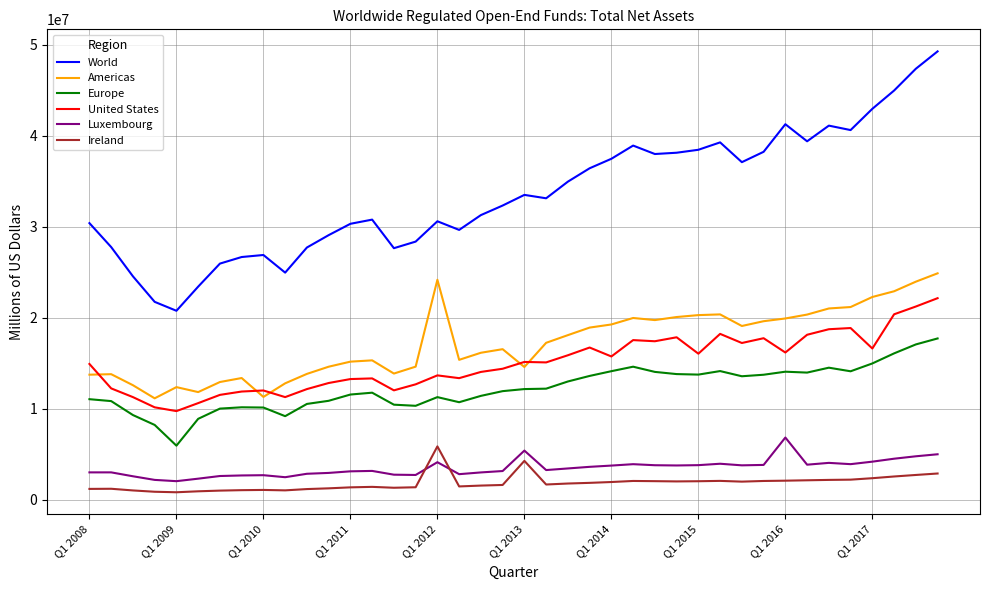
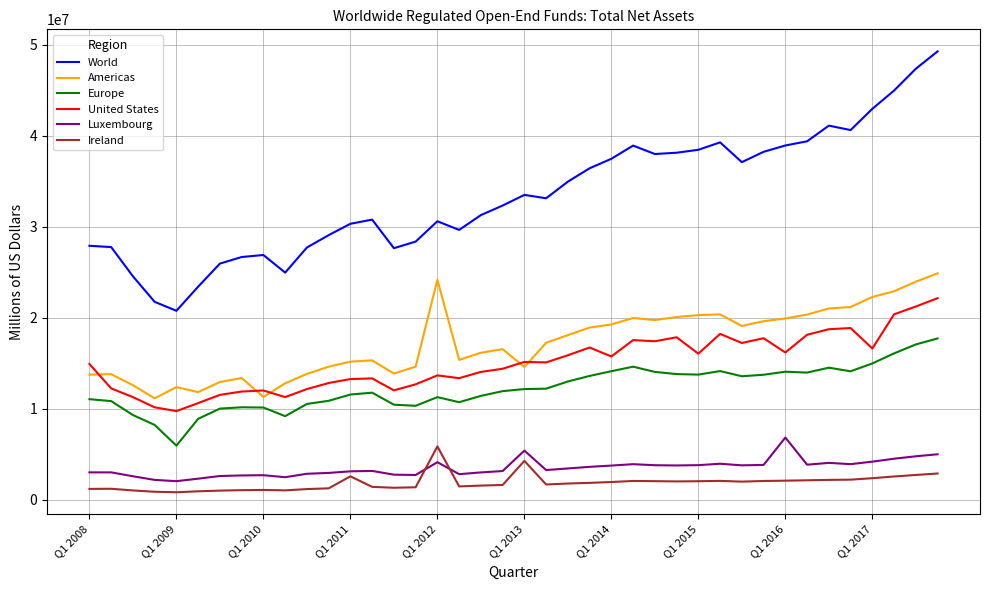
World, Q1 2008: 30000000 -> 28000000
Ireland, Q1 2011: 1000000 -> 3000000
World, Q1 2016: 41000000 -> 39000000
